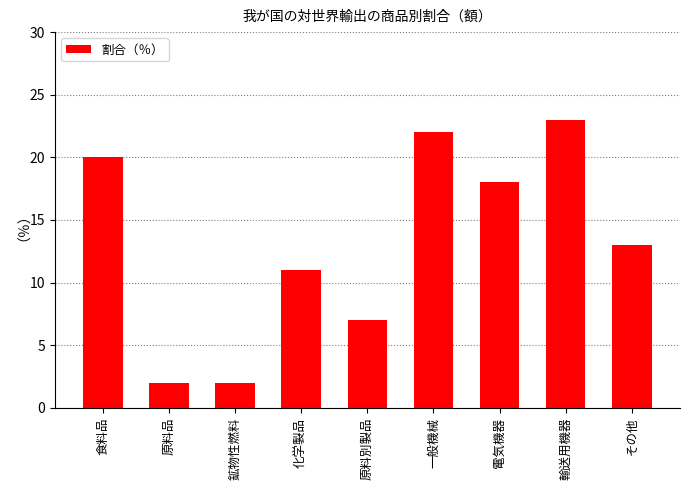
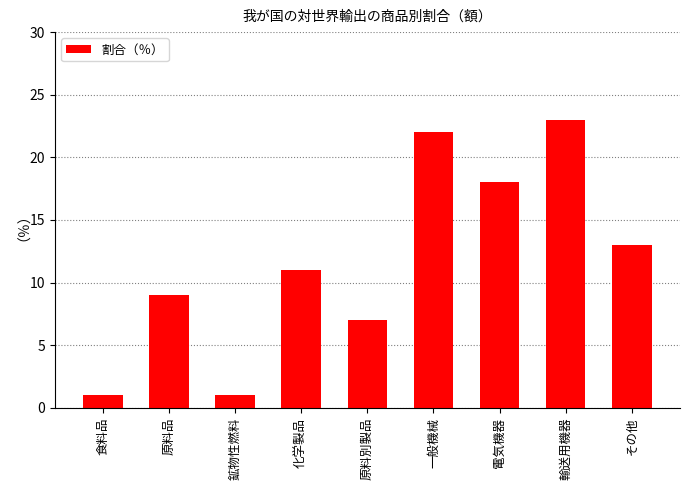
食料品: 20 -> 1
原料品: 2 -> 9
鉱物性燃料: 2 -> 1
